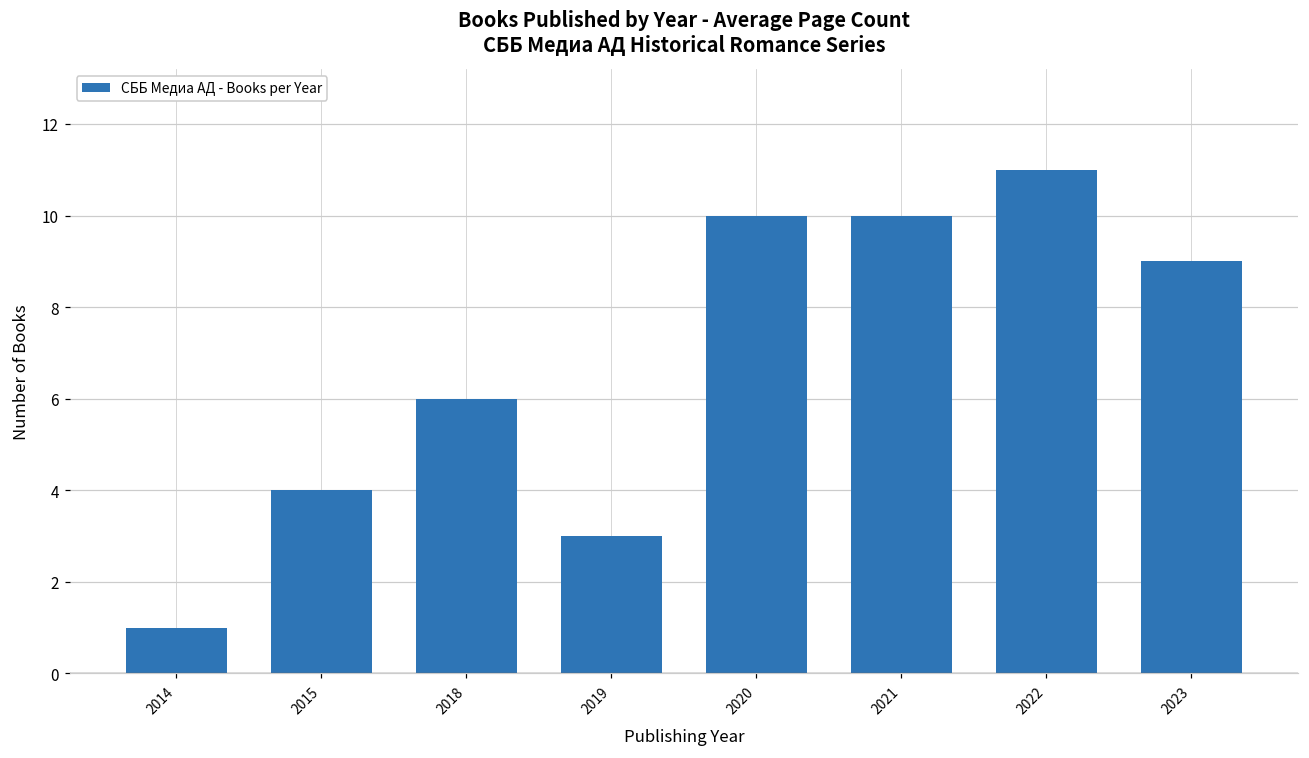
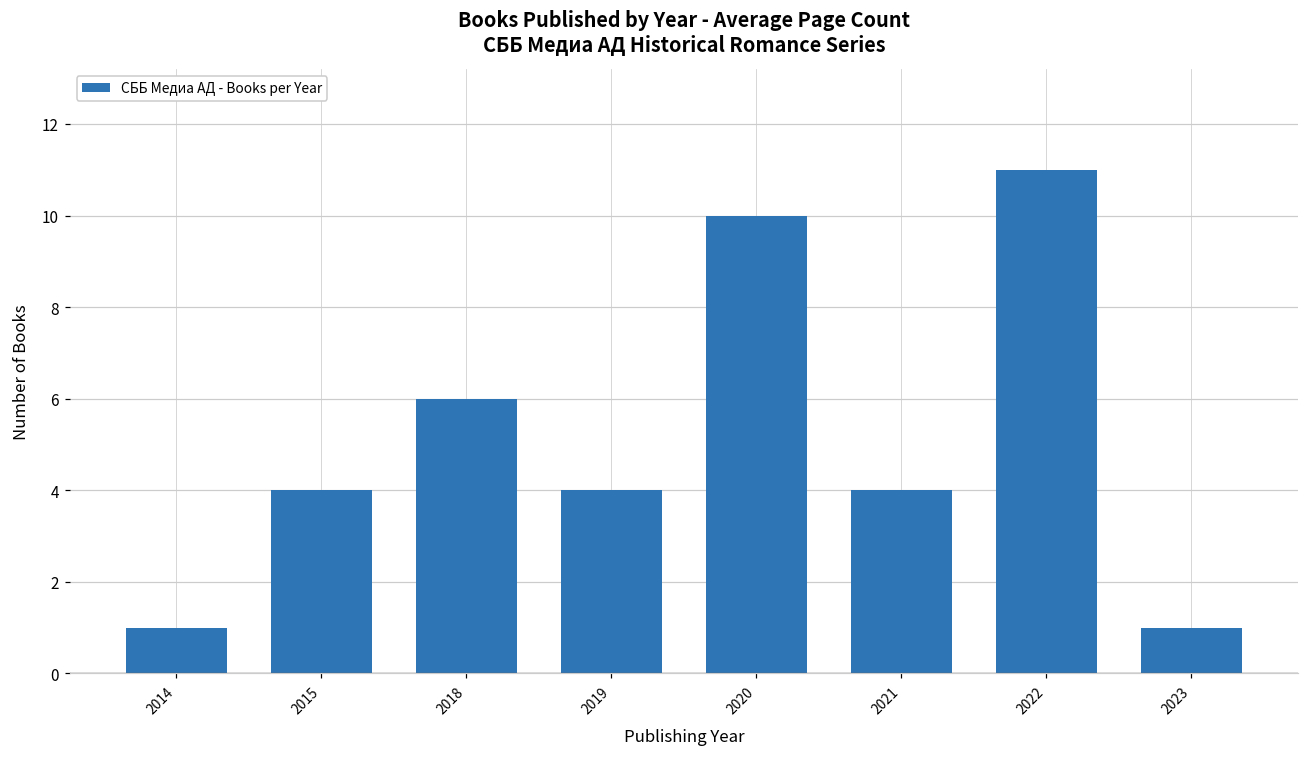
2019: 3 -> 4
2021: 10 -> 4
2023: 9 -> 1
